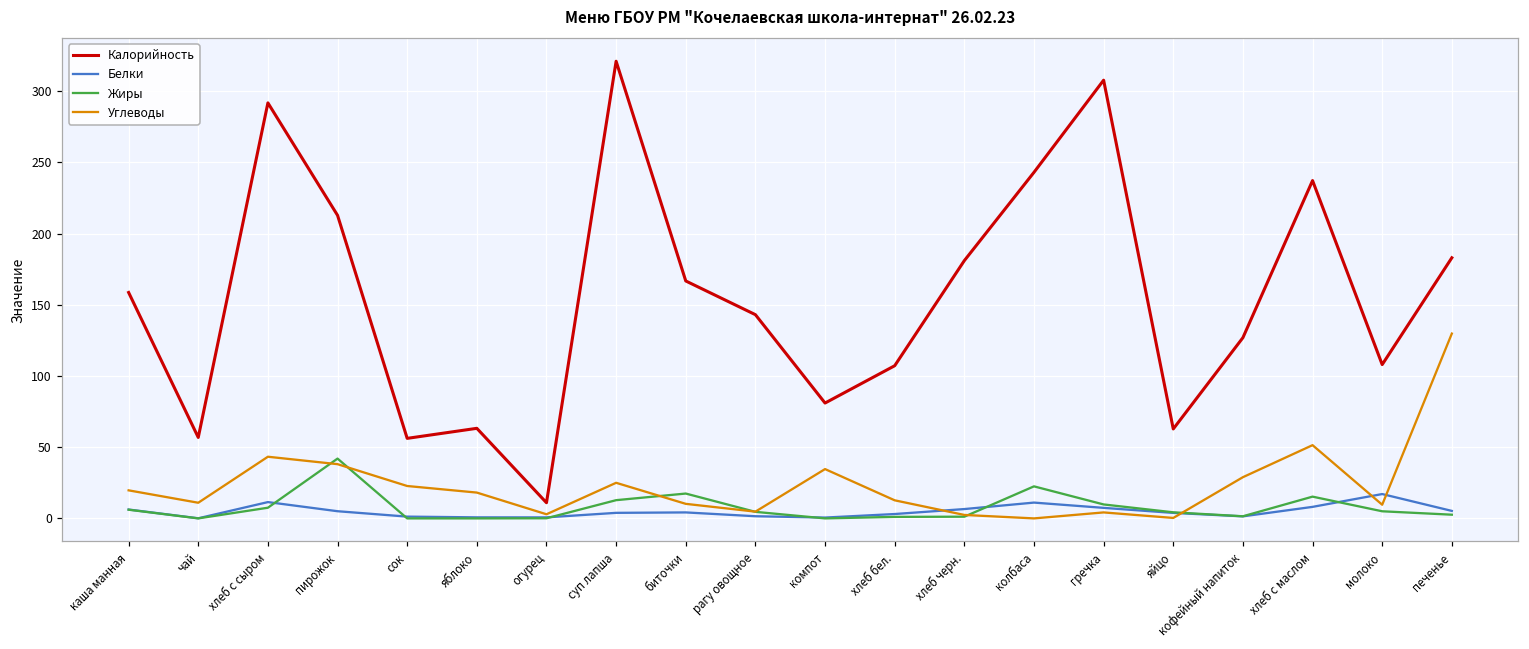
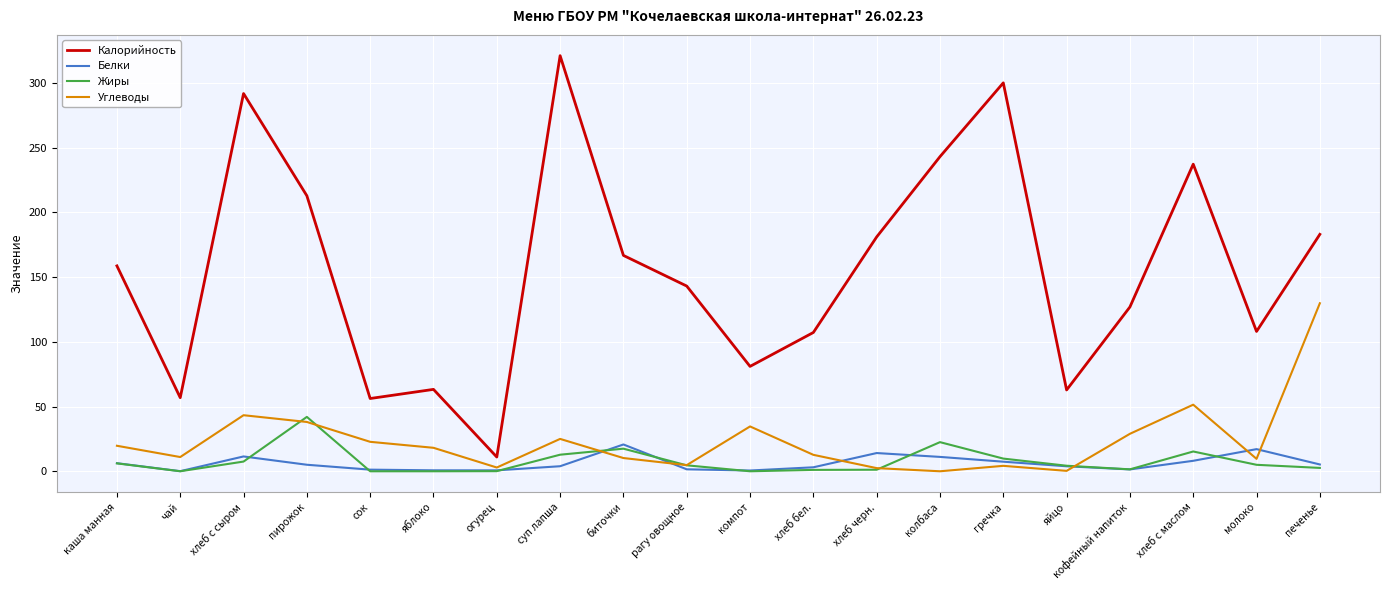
Белки, биточки: 4 -> 21
Белки, хлеб черн.: 7 -> 14
Калорийность, гречка: 308 -> 300
